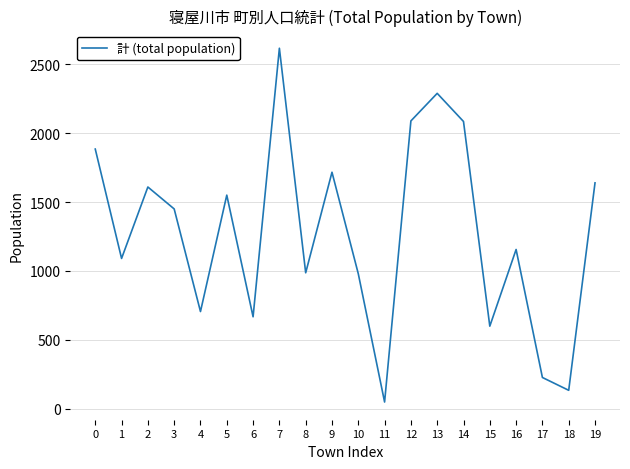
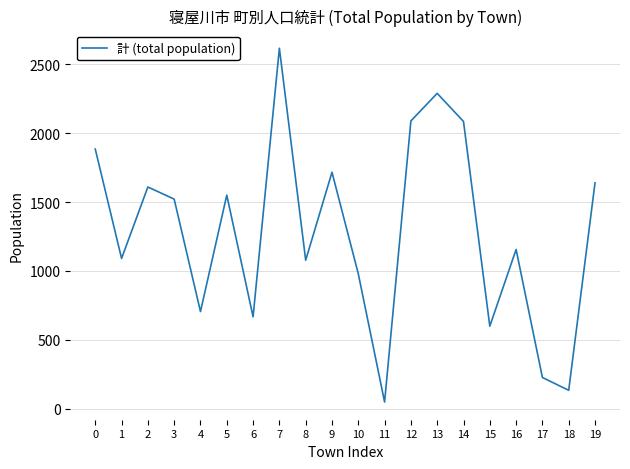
3: 1450 -> 1520
8: 990 -> 1080
